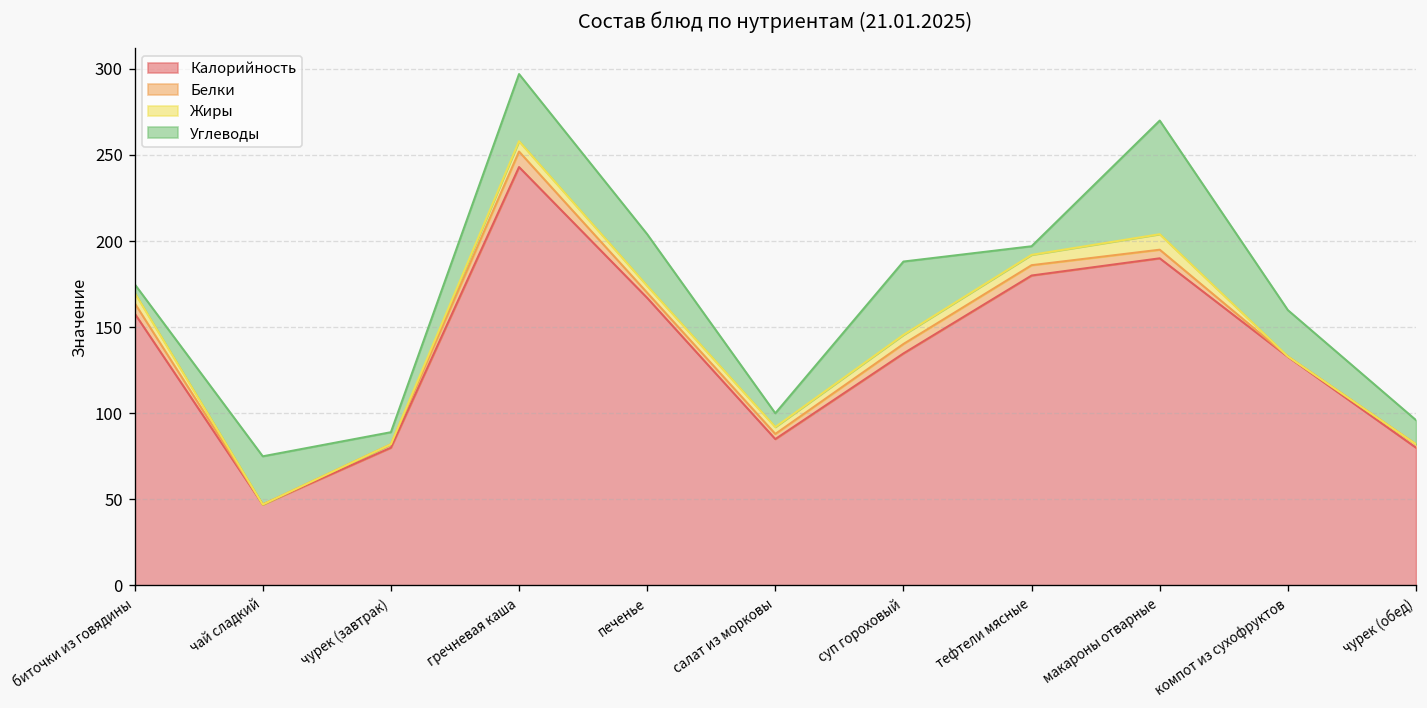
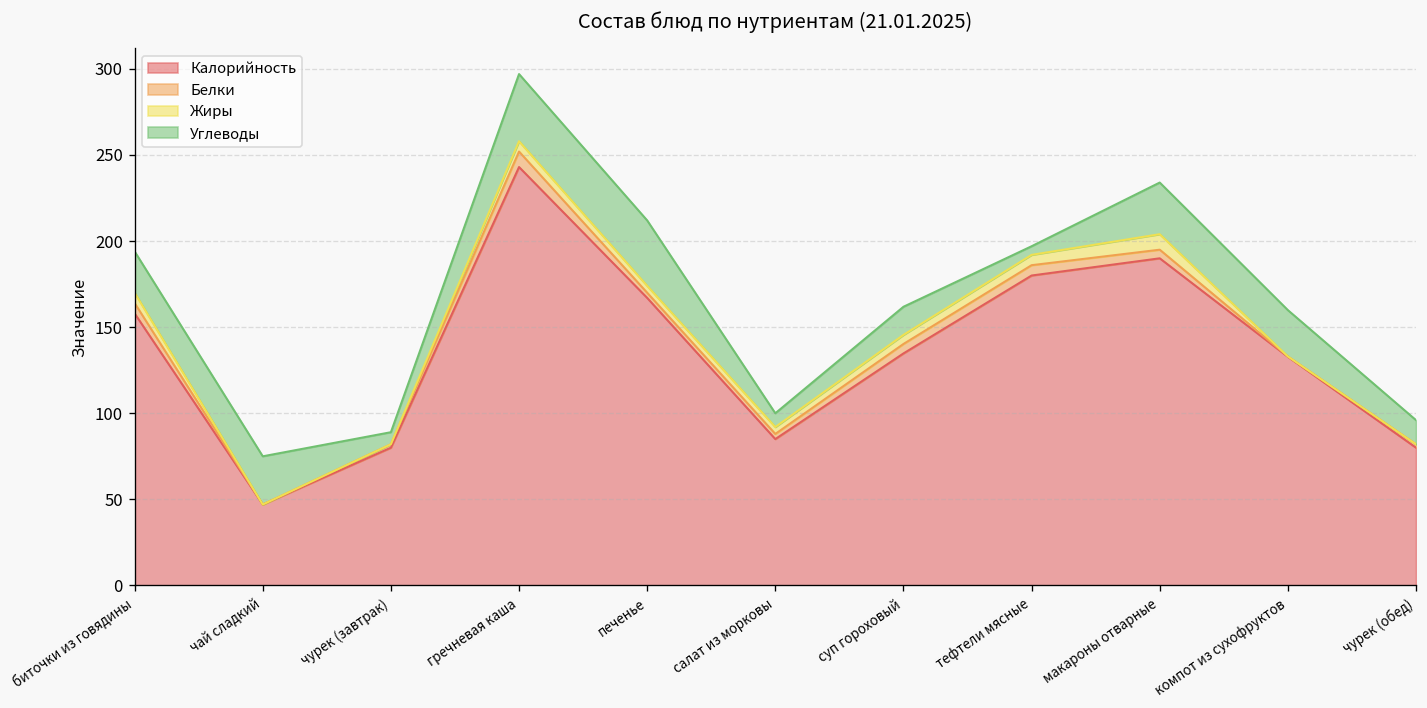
Углеводы, биточки из говядины: 5 -> 24
Углеводы, печенье: 30 -> 38
Углеводы, суп гороховый: 43 -> 16
Углеводы, макароны отварные: 66 -> 30
